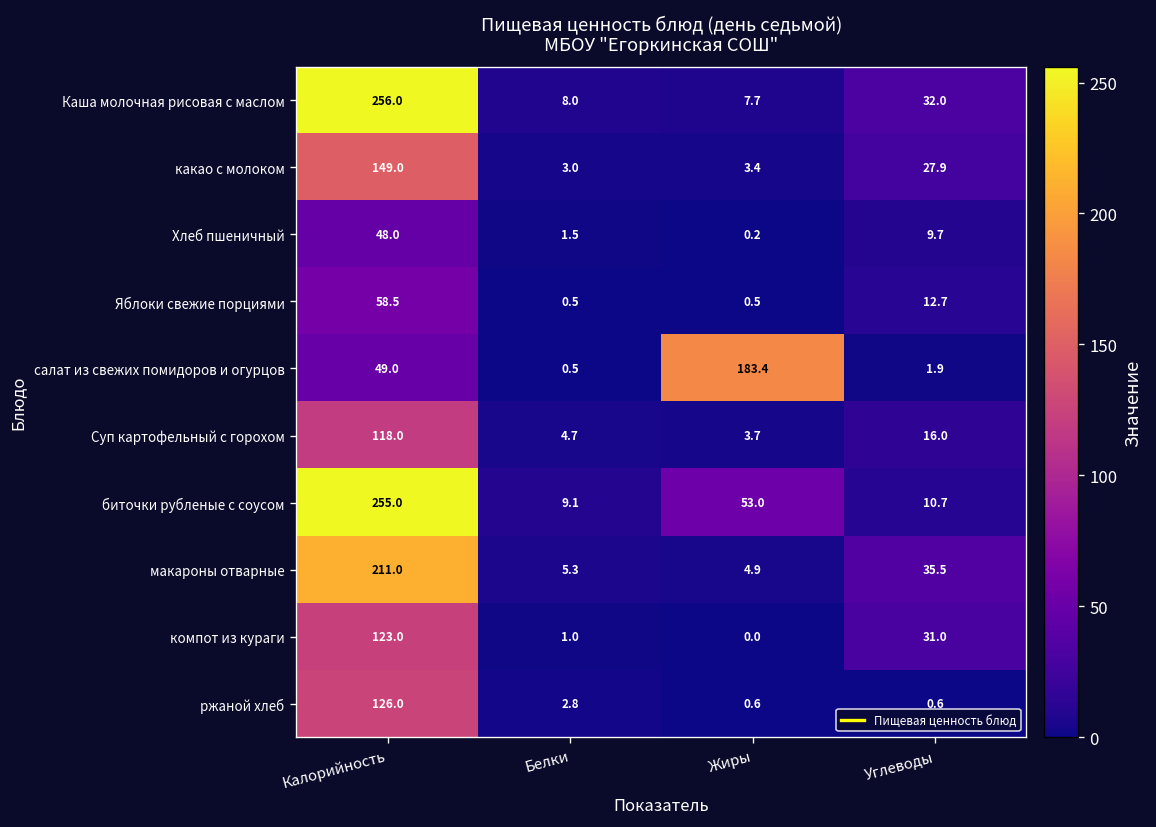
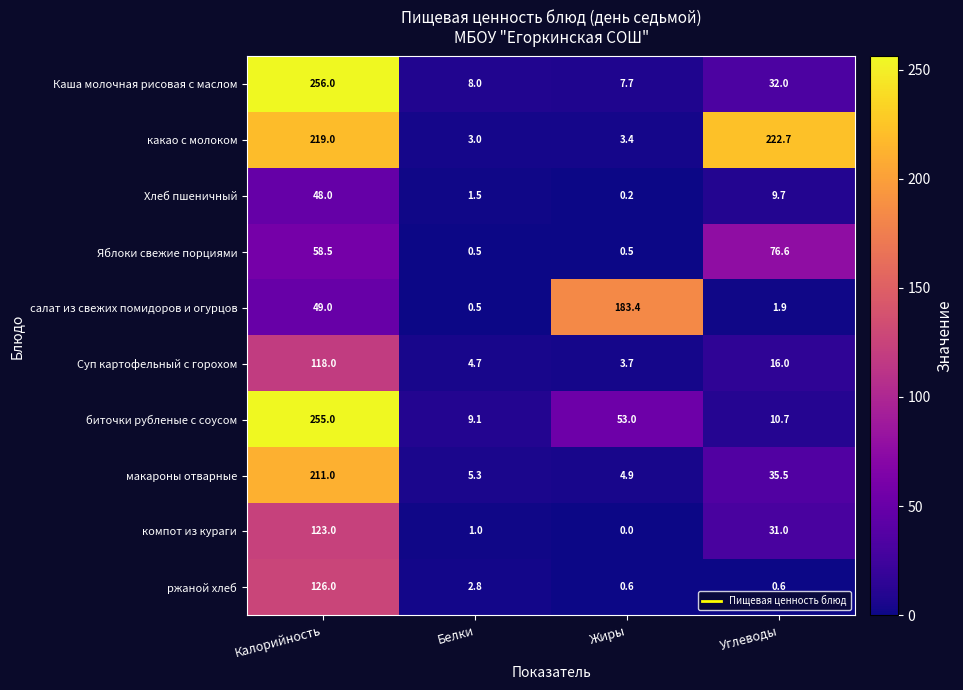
какао с молоком, Калорийность: 149.0 -> 219.0
какао с молоком, Углеводы: 27.9 -> 222.7
Яблоки свежие порциями, Углеводы: 12.7 -> 76.6
